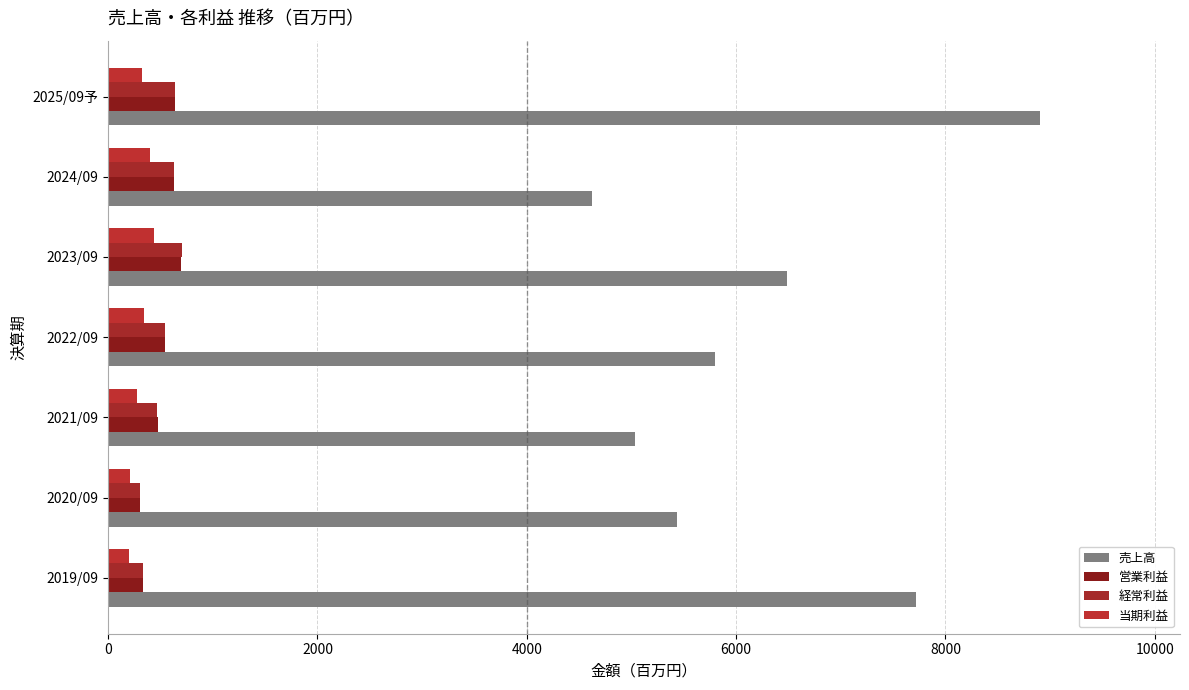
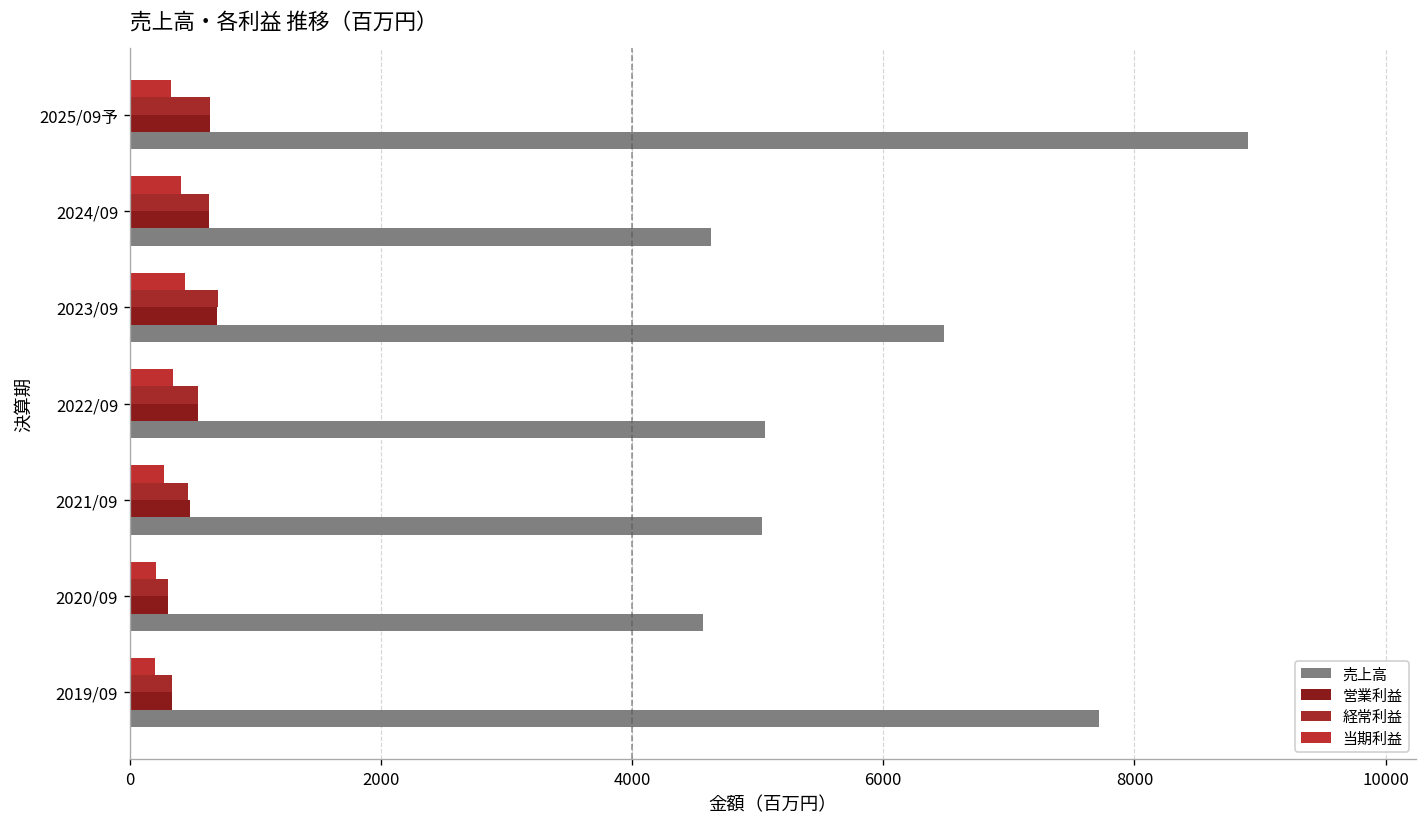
売上高, 2022/09: 5800 -> 5060
売上高, 2020/09: 5440 -> 4570
